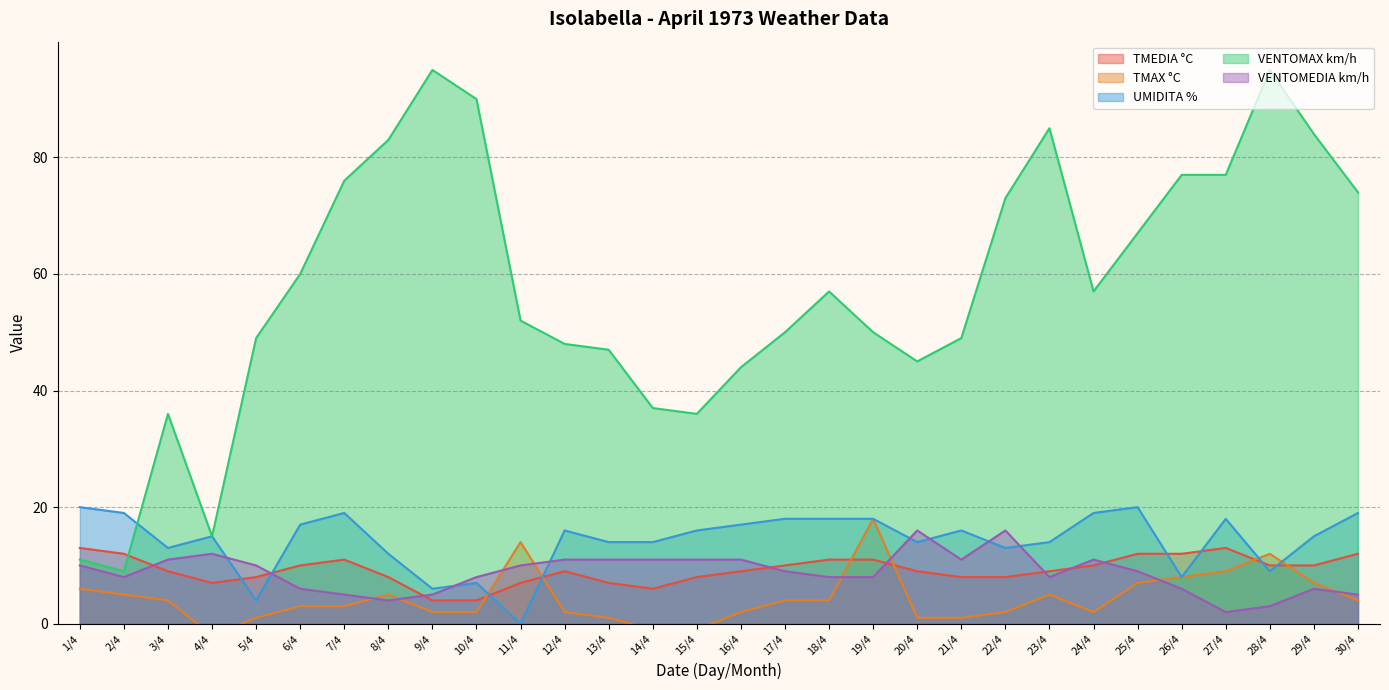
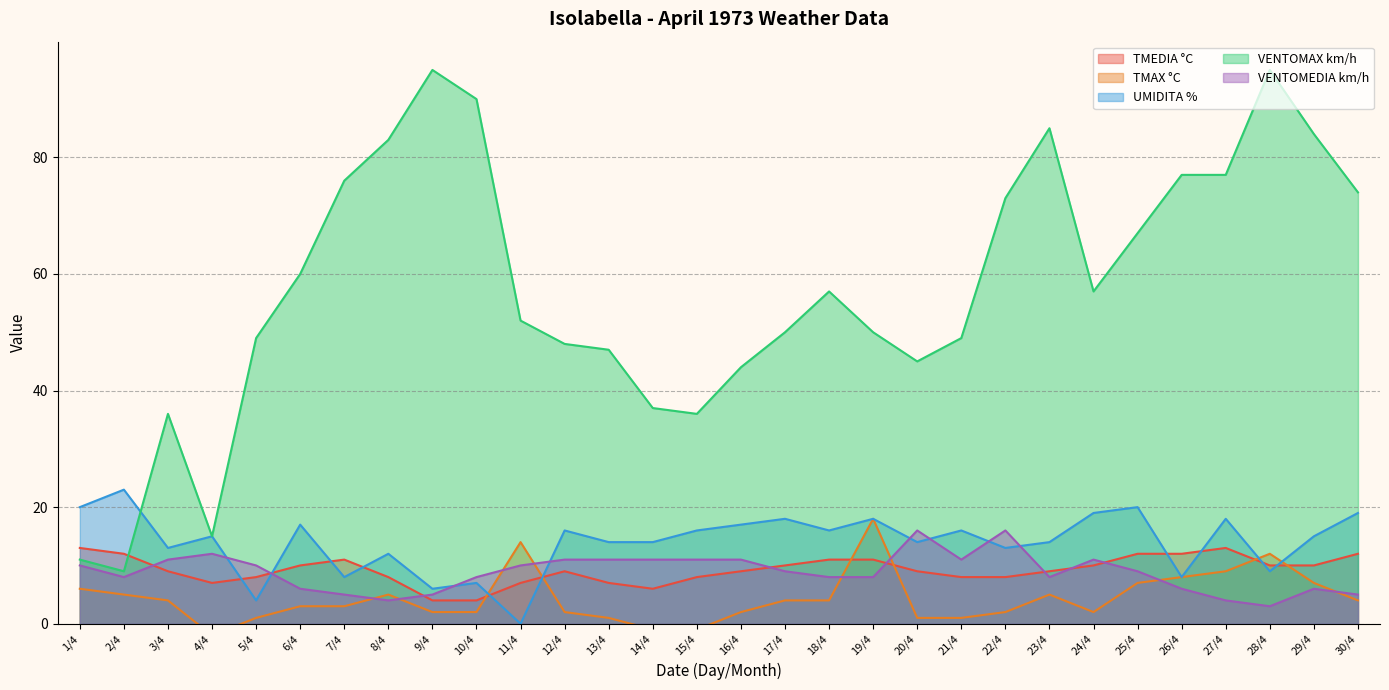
UMIDITA %, 2/4: 19 -> 23
UMIDITA %, 7/4: 19 -> 8
UMIDITA %, 18/4: 18 -> 16
VENTOMEDIA km/h, 27/4: 2 -> 4
